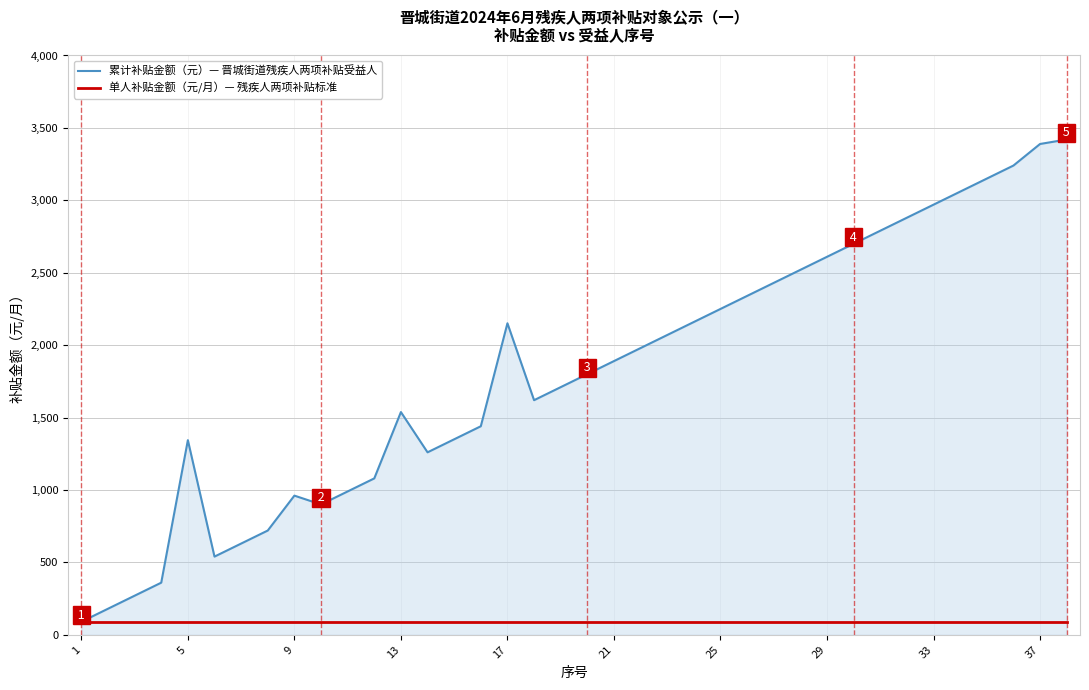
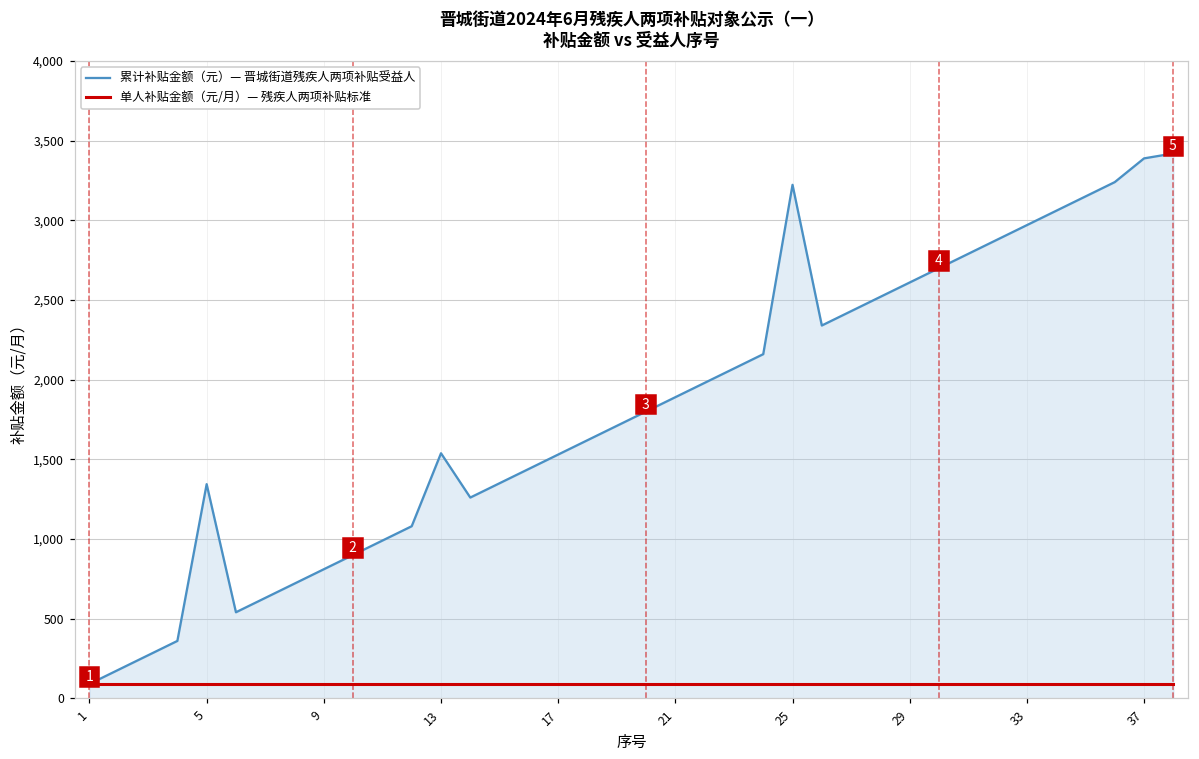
累计补贴金额（元）— 晋城街道残疾人两项补贴受益人, 9: 960 -> 810
累计补贴金额（元）— 晋城街道残疾人两项补贴受益人, 17: 2,150 -> 1,530
累计补贴金额（元）— 晋城街道残疾人两项补贴受益人, 25: 2,250 -> 3,220
